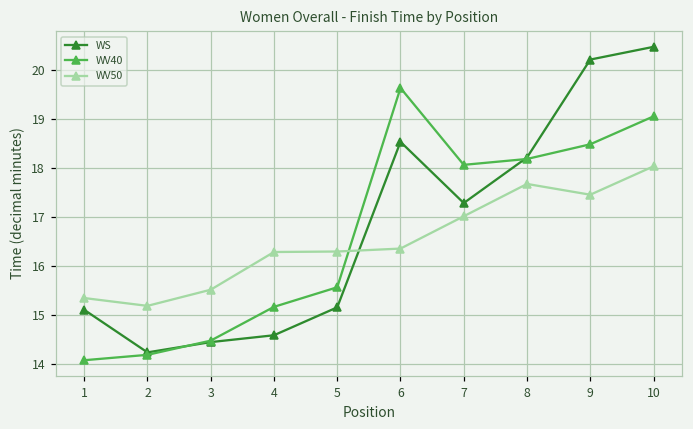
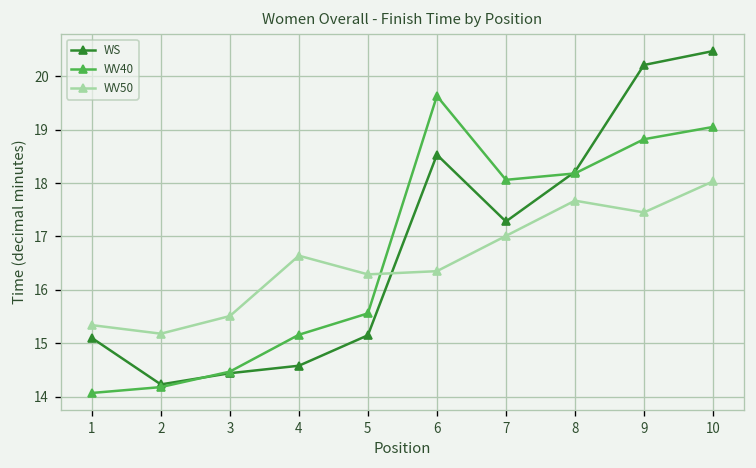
WV50, 4: 16.3 -> 16.6
WV40, 9: 18.5 -> 18.8
